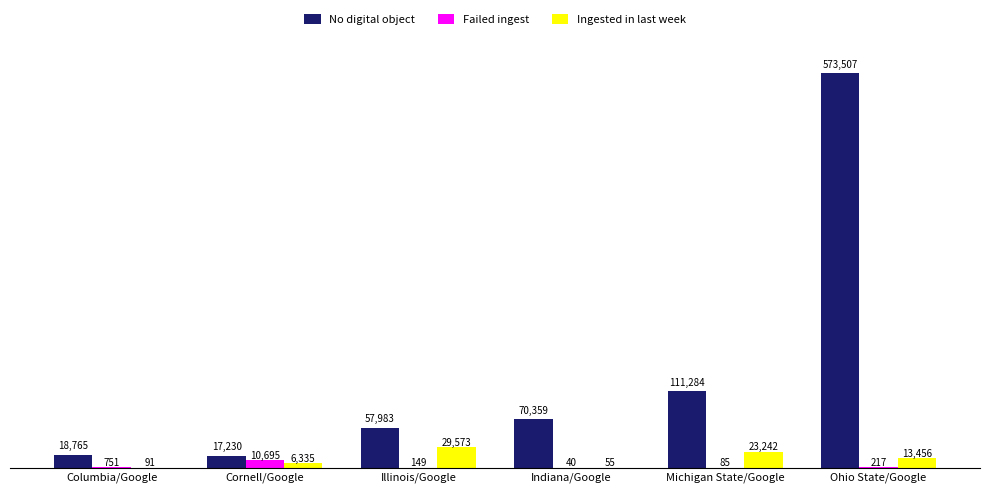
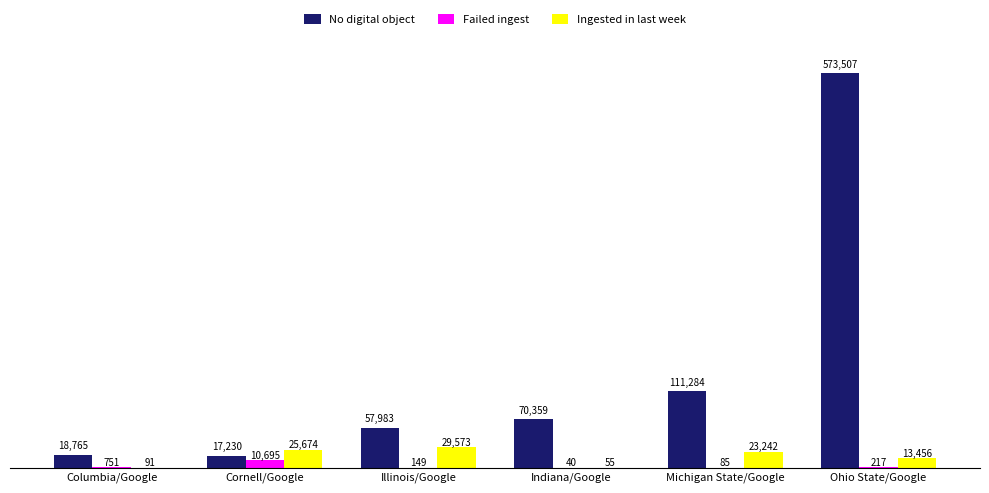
Ingested in last week, Cornell/Google: 6,335 -> 25,674
